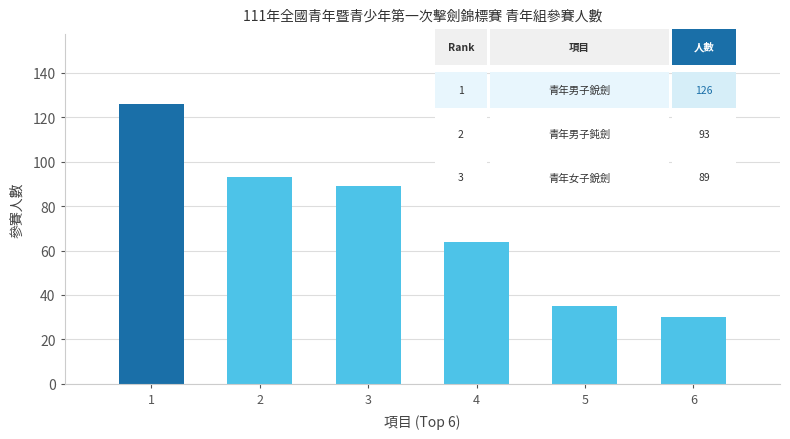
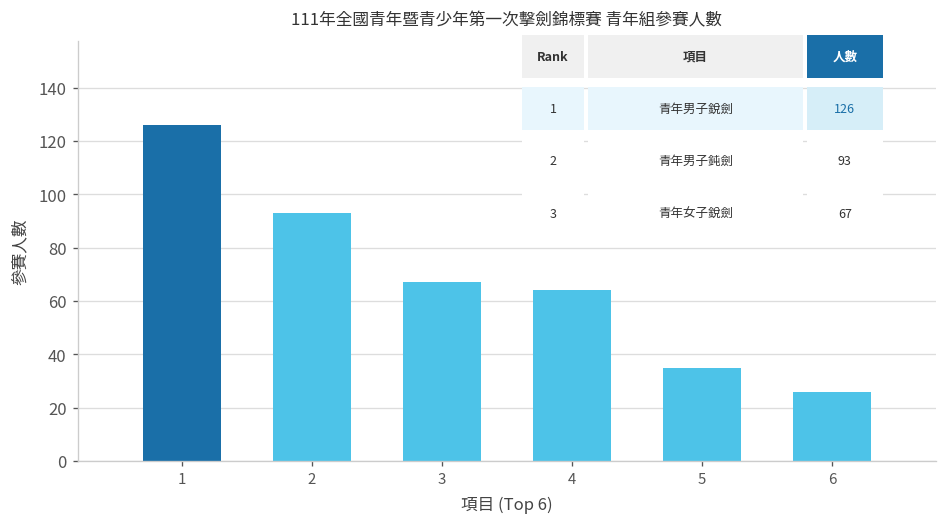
3: 89 -> 67
6: 30 -> 26
